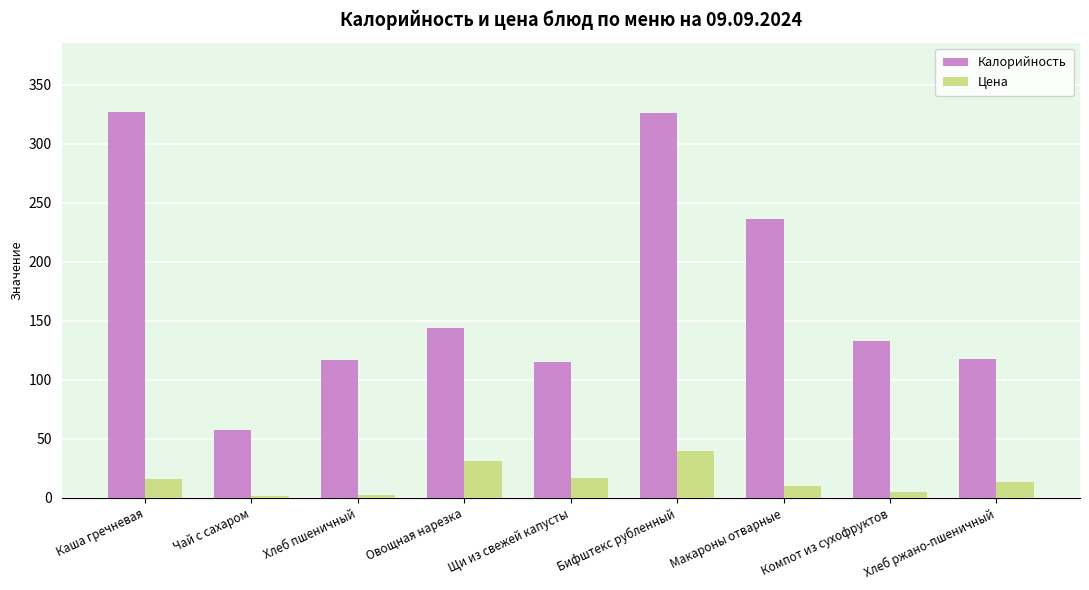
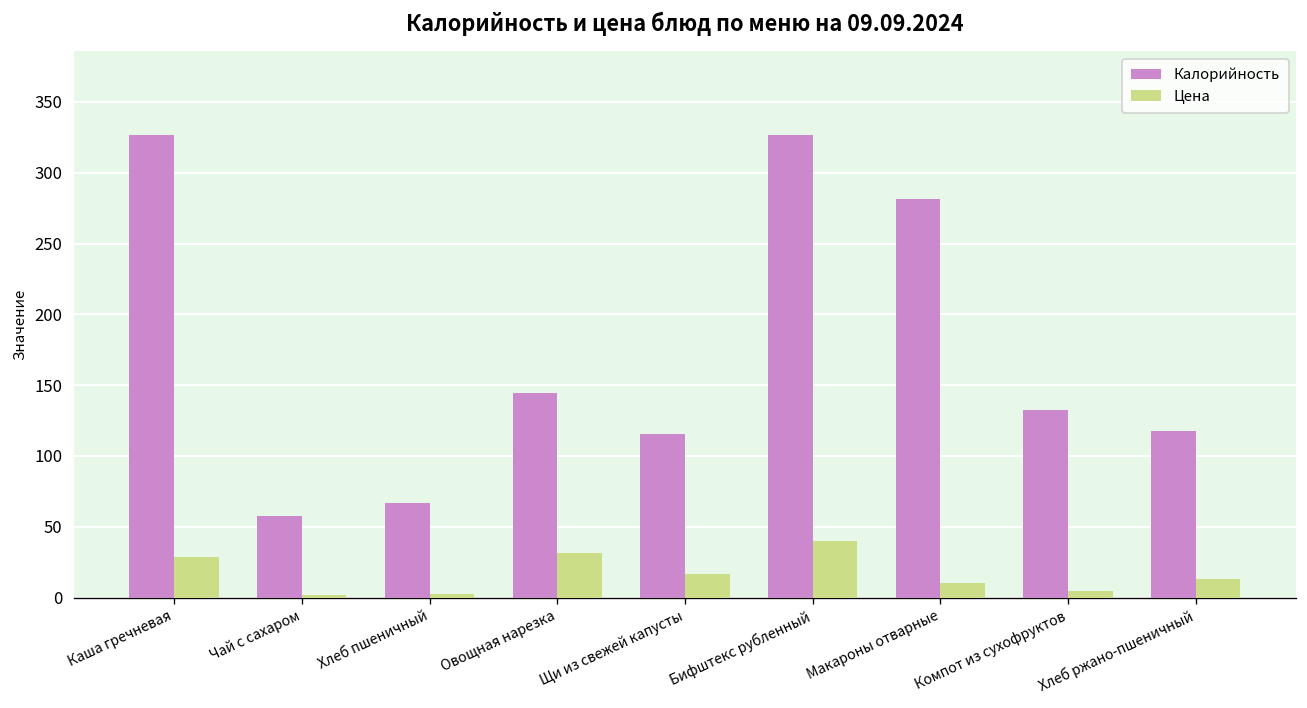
Цена, Каша гречневая: 16 -> 29
Калорийность, Хлеб пшеничный: 117 -> 67
Калорийность, Макароны отварные: 236 -> 281
